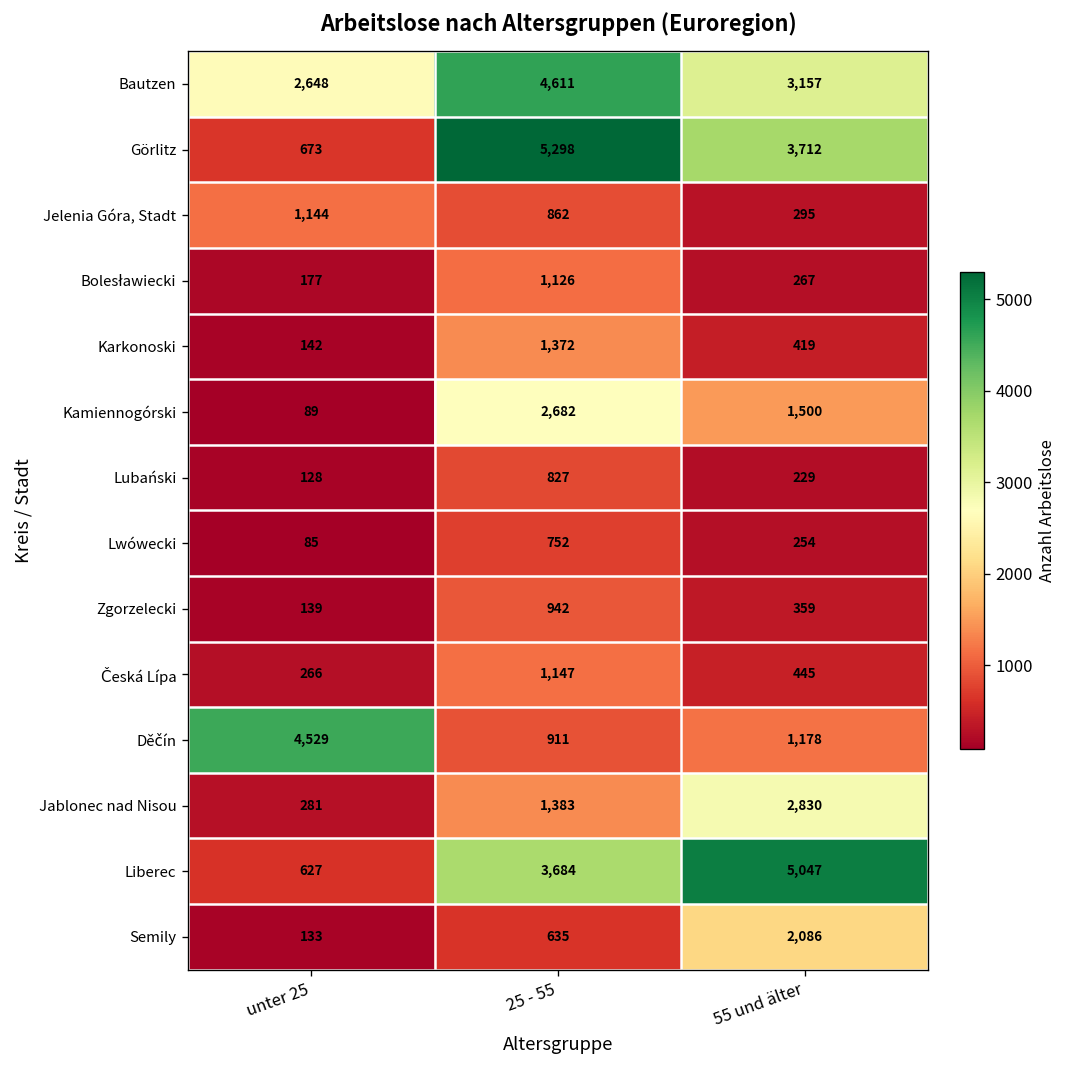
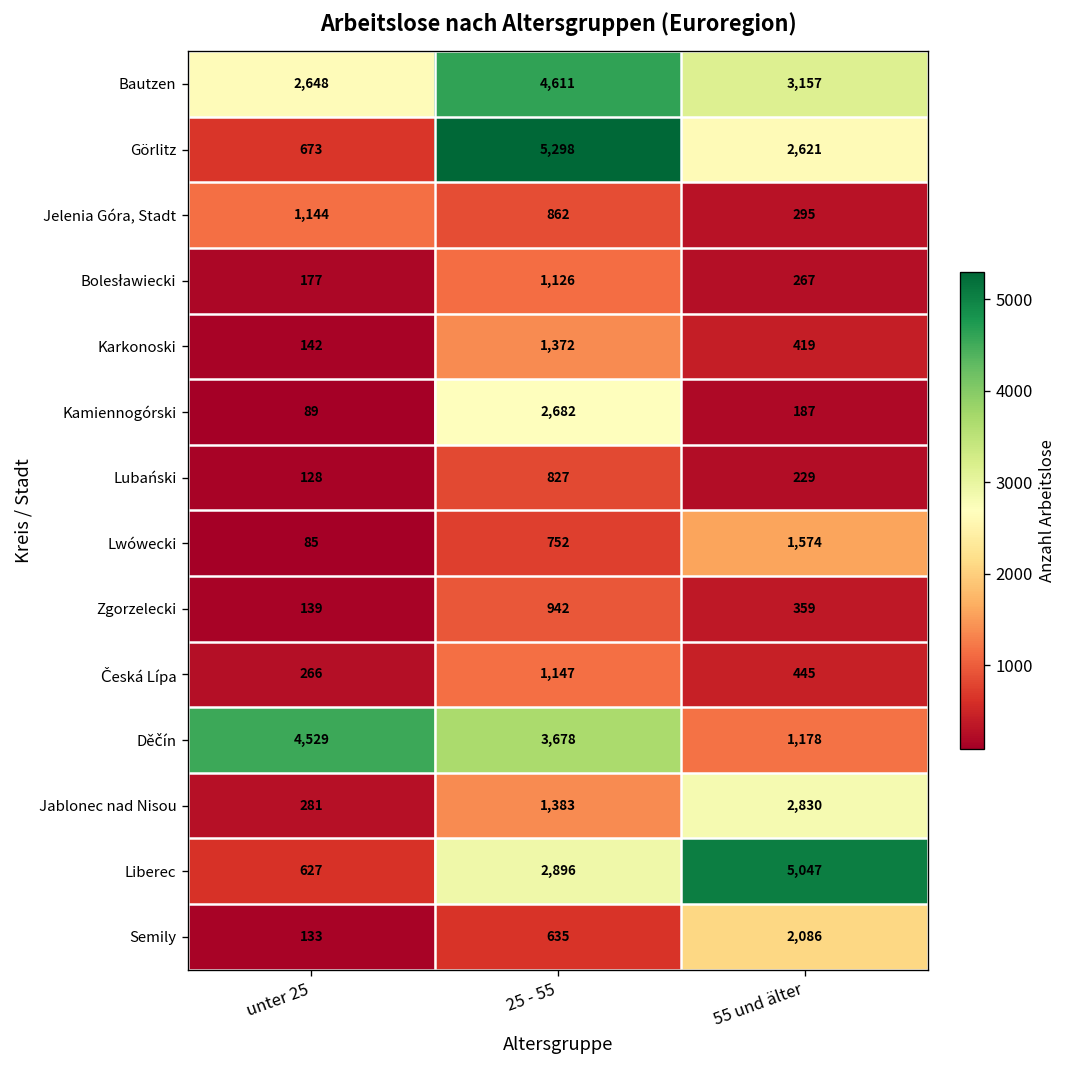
Görlitz, 55 und älter: 3,712 -> 2,621
Kamiennogórski, 55 und älter: 1,500 -> 187
Lwówecki, 55 und älter: 254 -> 1,574
Děčín, 25 - 55: 911 -> 3,678
Liberec, 25 - 55: 3,684 -> 2,896
